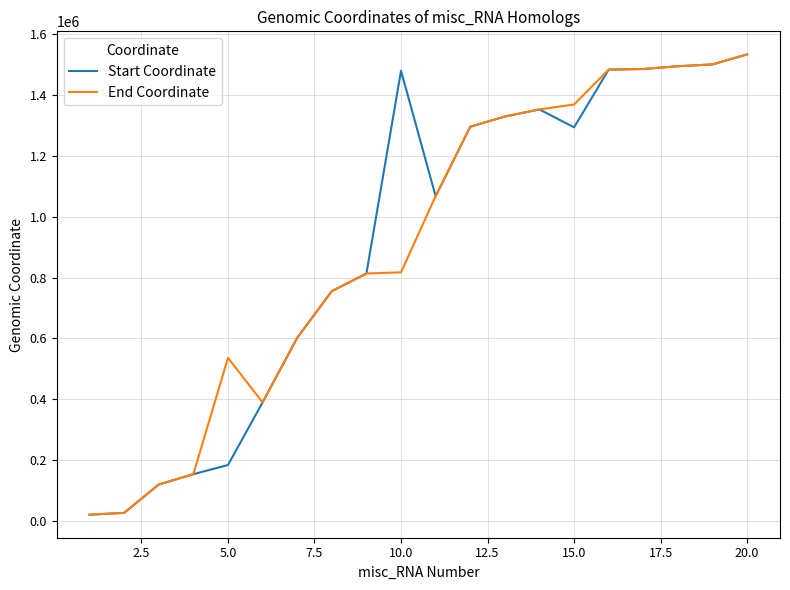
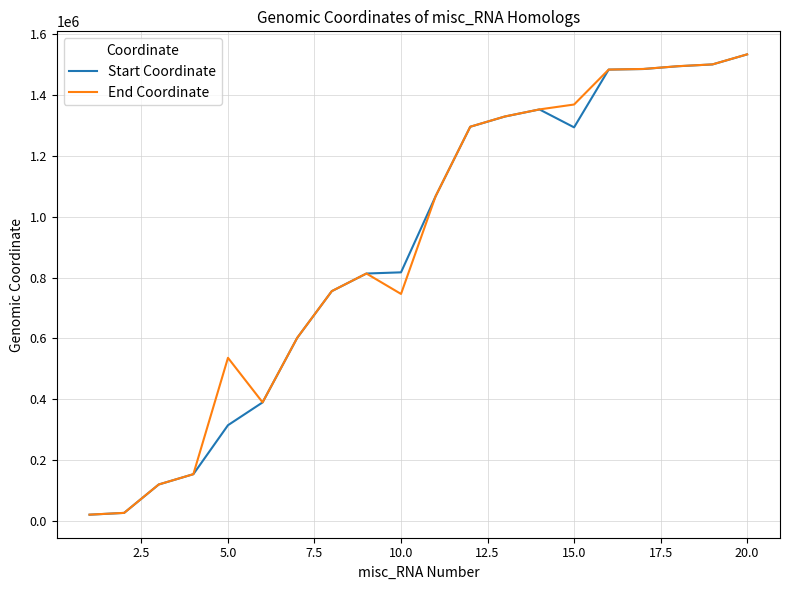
Start Coordinate, 5.0: 180000 -> 310000
Start Coordinate, 10.0: 1480000 -> 820000
End Coordinate, 10.0: 820000 -> 750000
